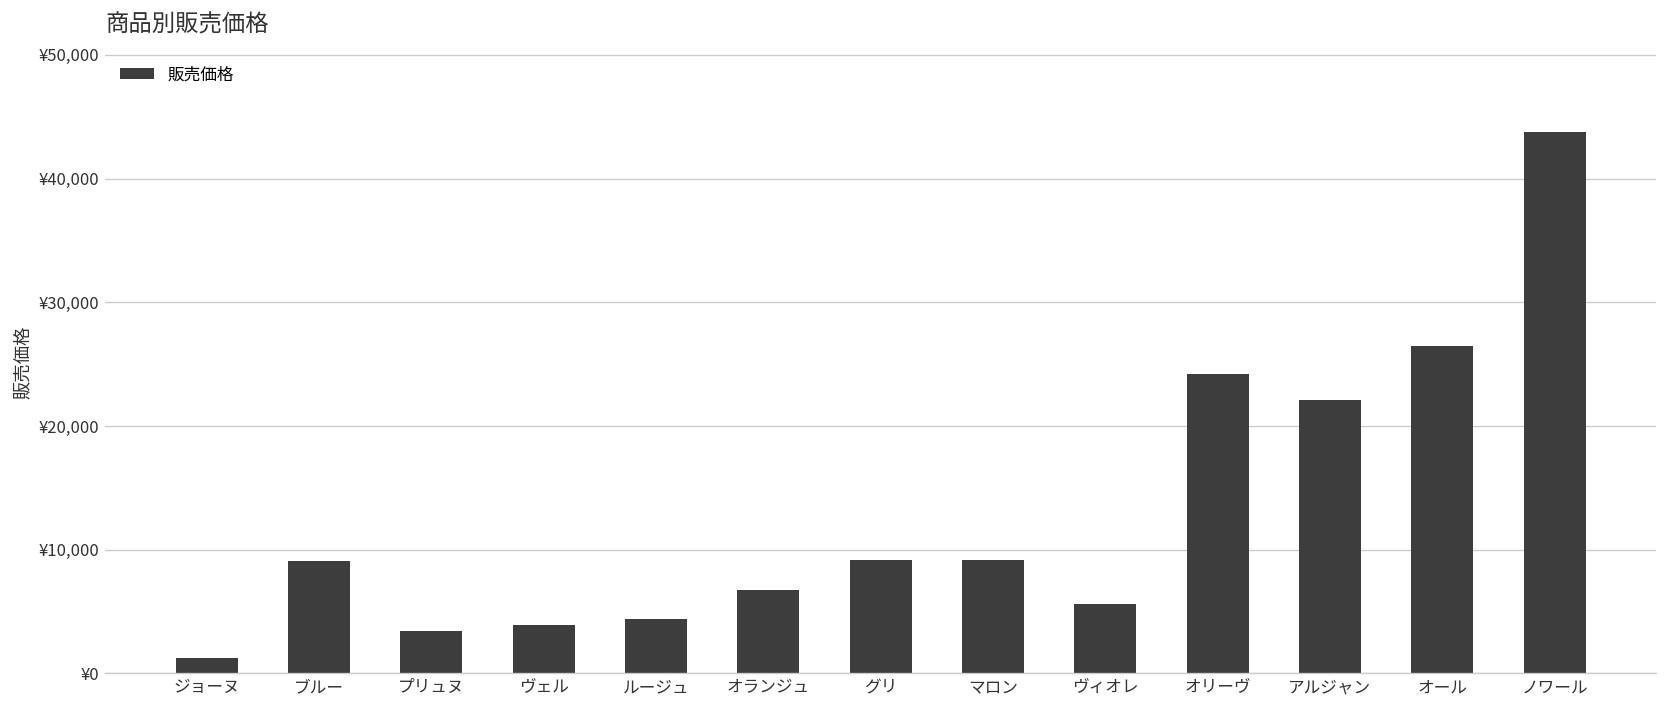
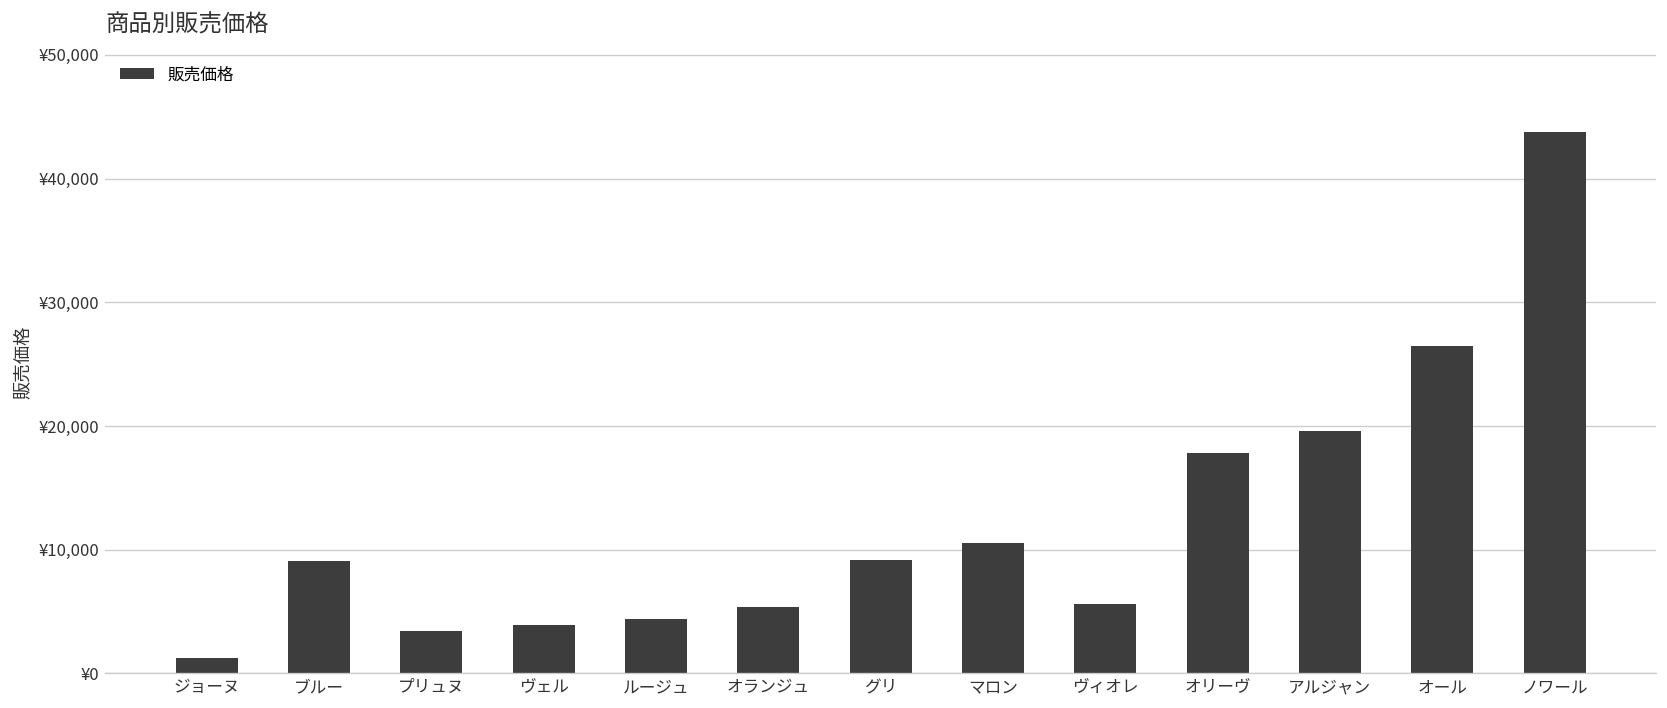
オランジュ: ¥6,700 -> ¥5,400
マロン: ¥9,200 -> ¥10,600
オリーヴ: ¥24,200 -> ¥17,800
アルジャン: ¥22,100 -> ¥19,600
